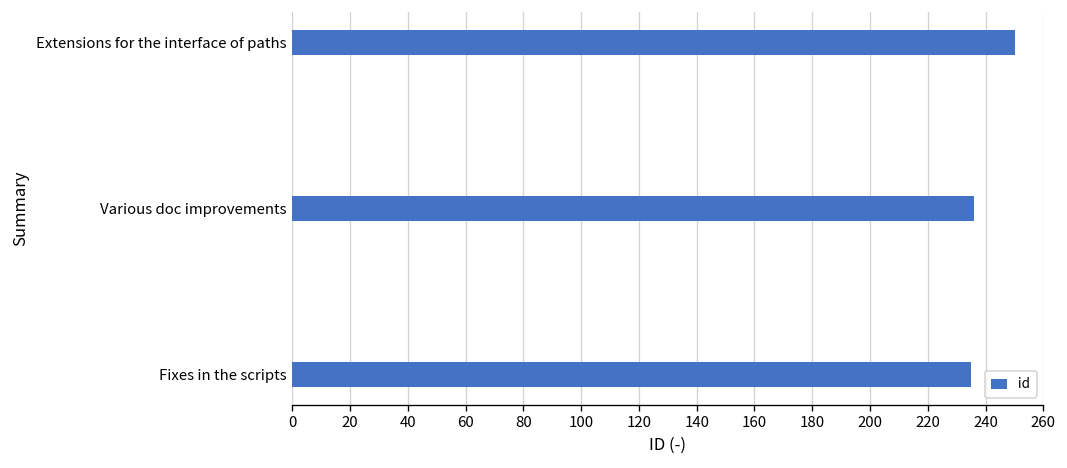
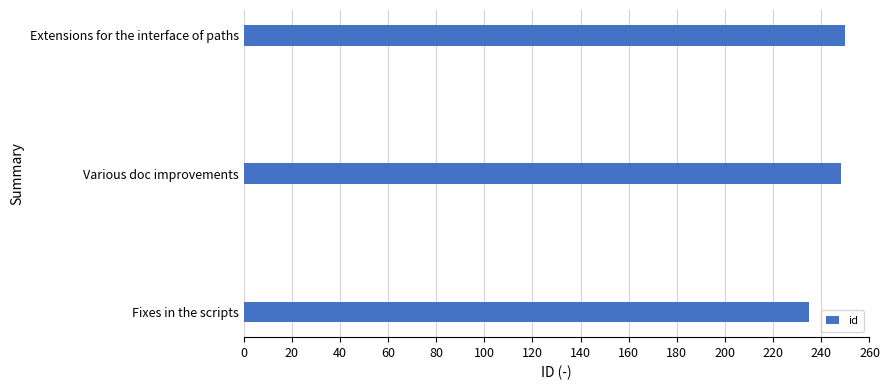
Various doc improvements: 236 -> 248
